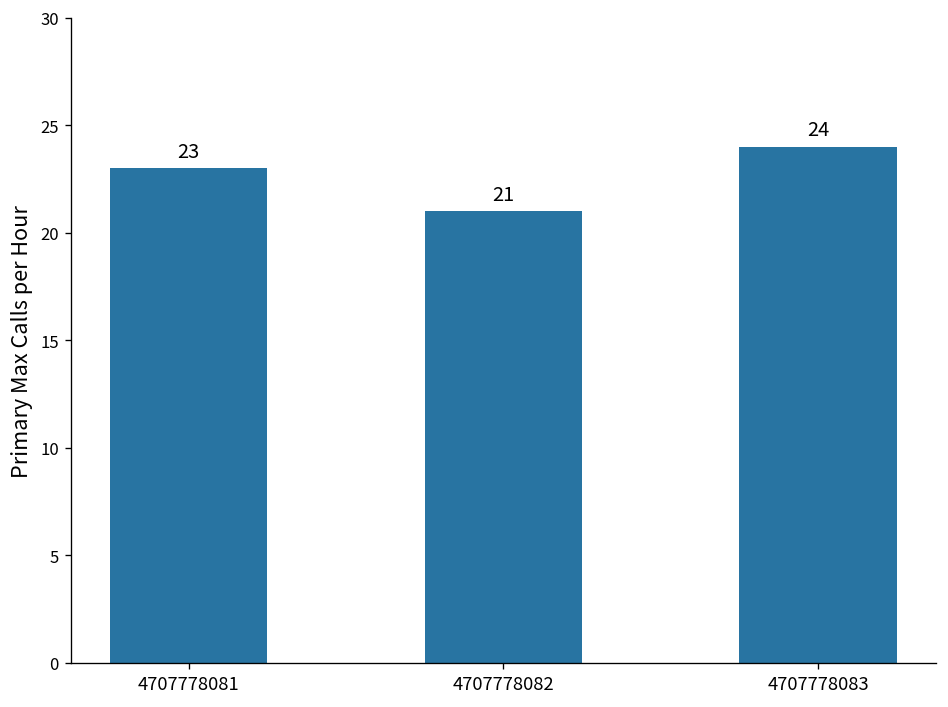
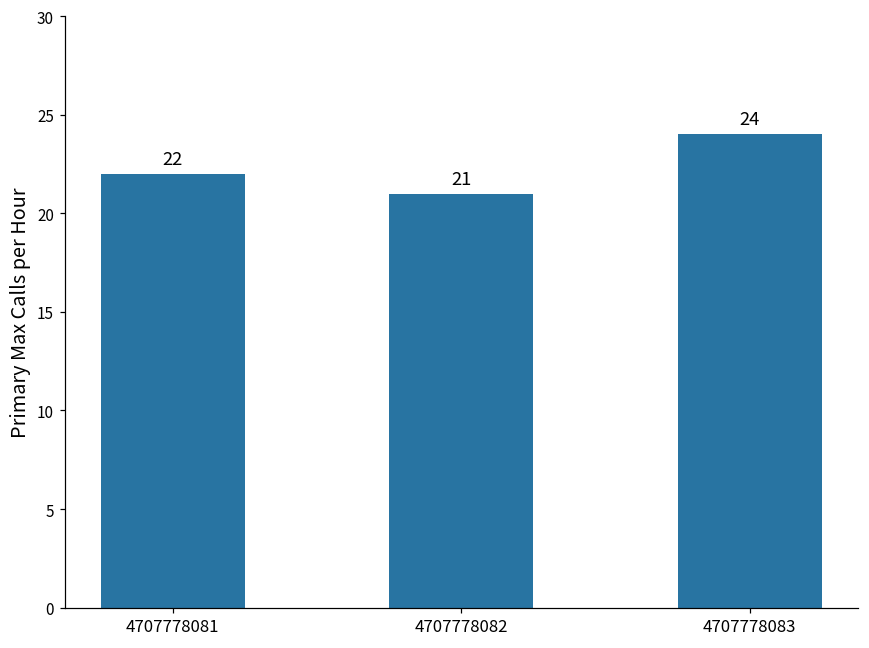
4707778081: 23 -> 22
